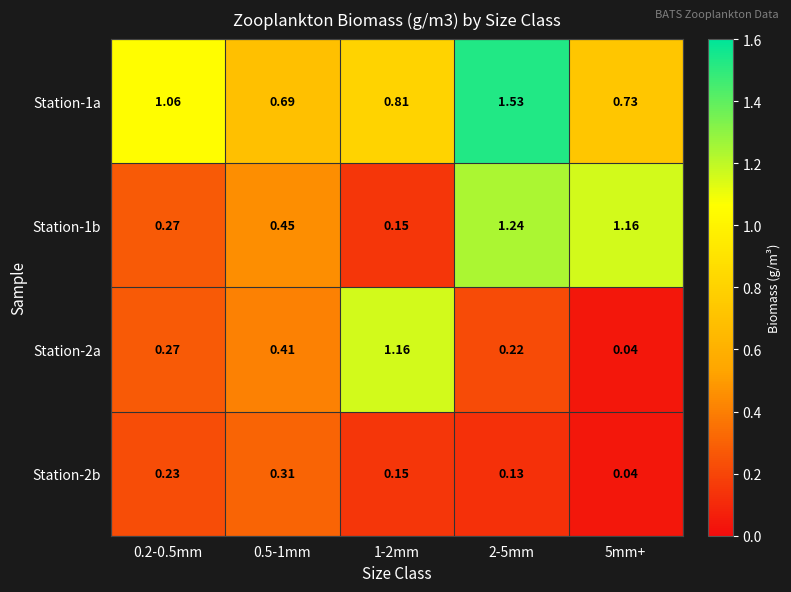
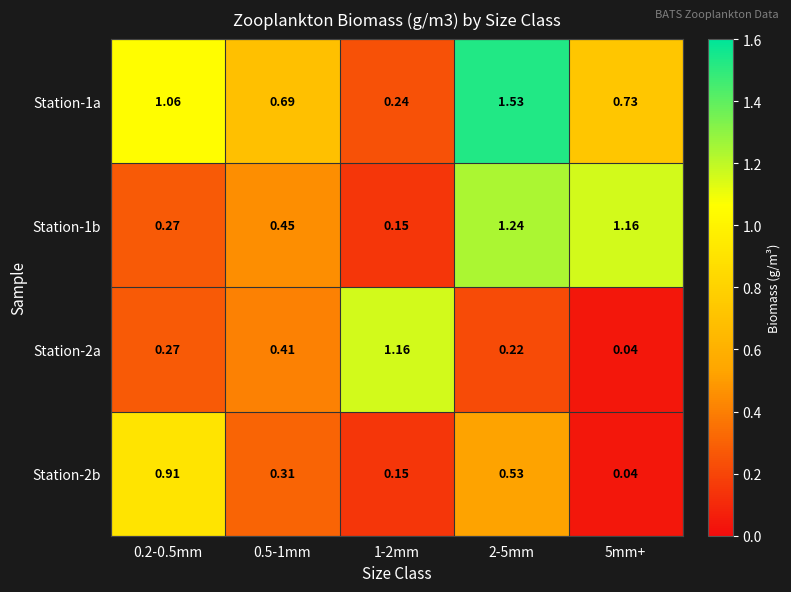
Station-1a, 1-2mm: 0.81 -> 0.24
Station-2b, 0.2-0.5mm: 0.23 -> 0.91
Station-2b, 2-5mm: 0.13 -> 0.53
